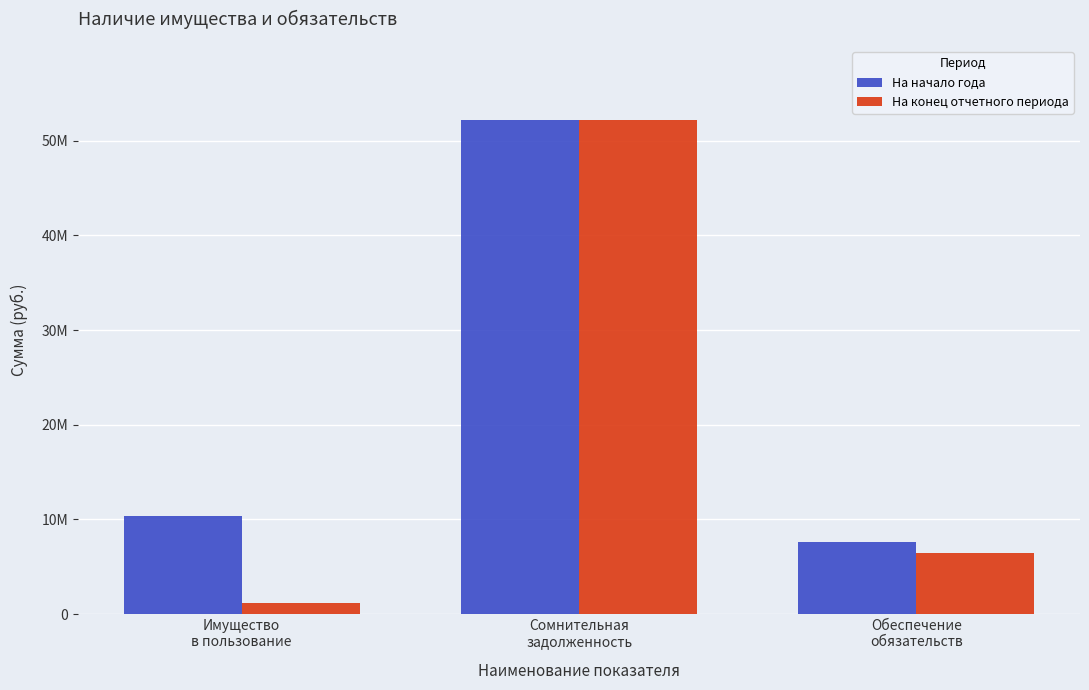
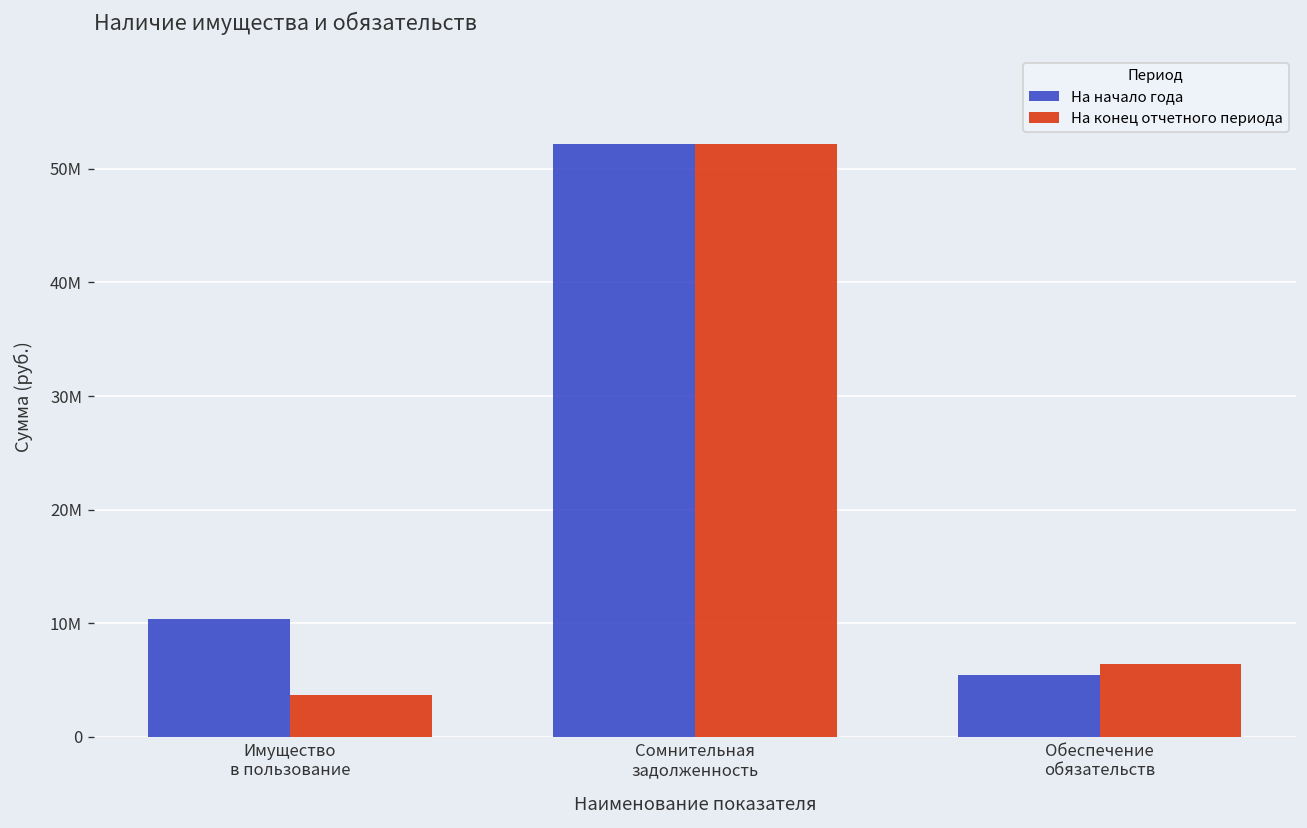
На конец отчетного периода, Имущество в пользование: 1000000 -> 4000000
На начало года, Обеспечение обязательств: 8000000 -> 5000000
